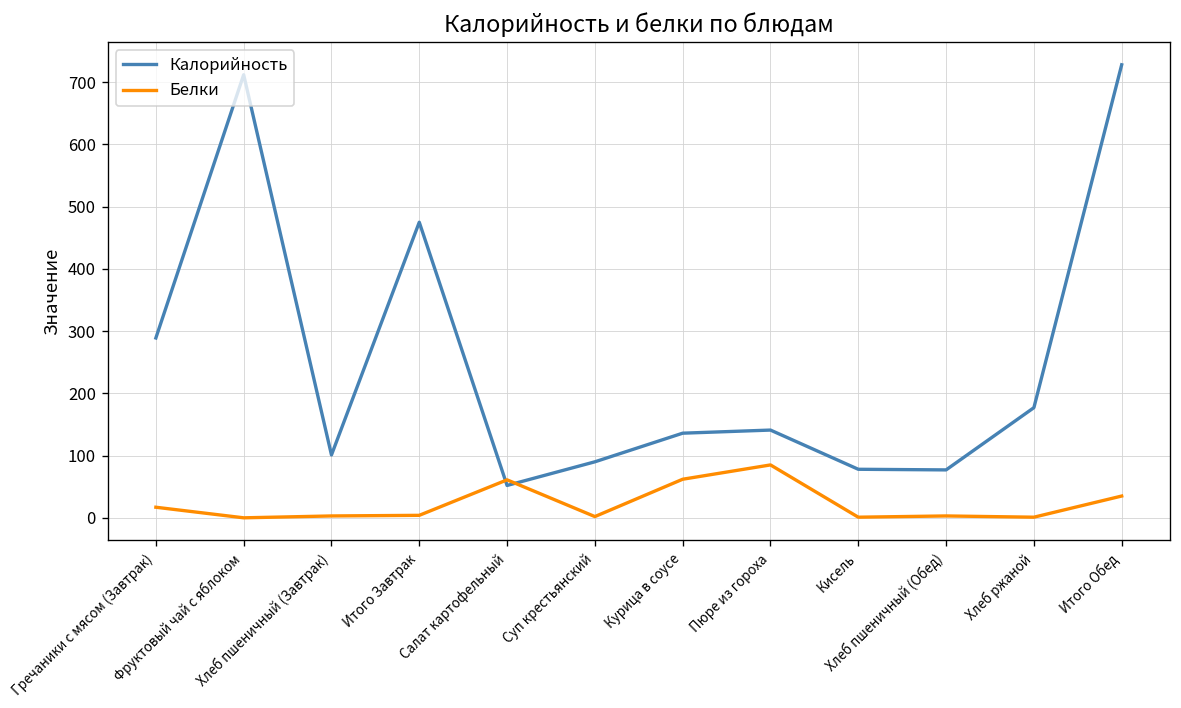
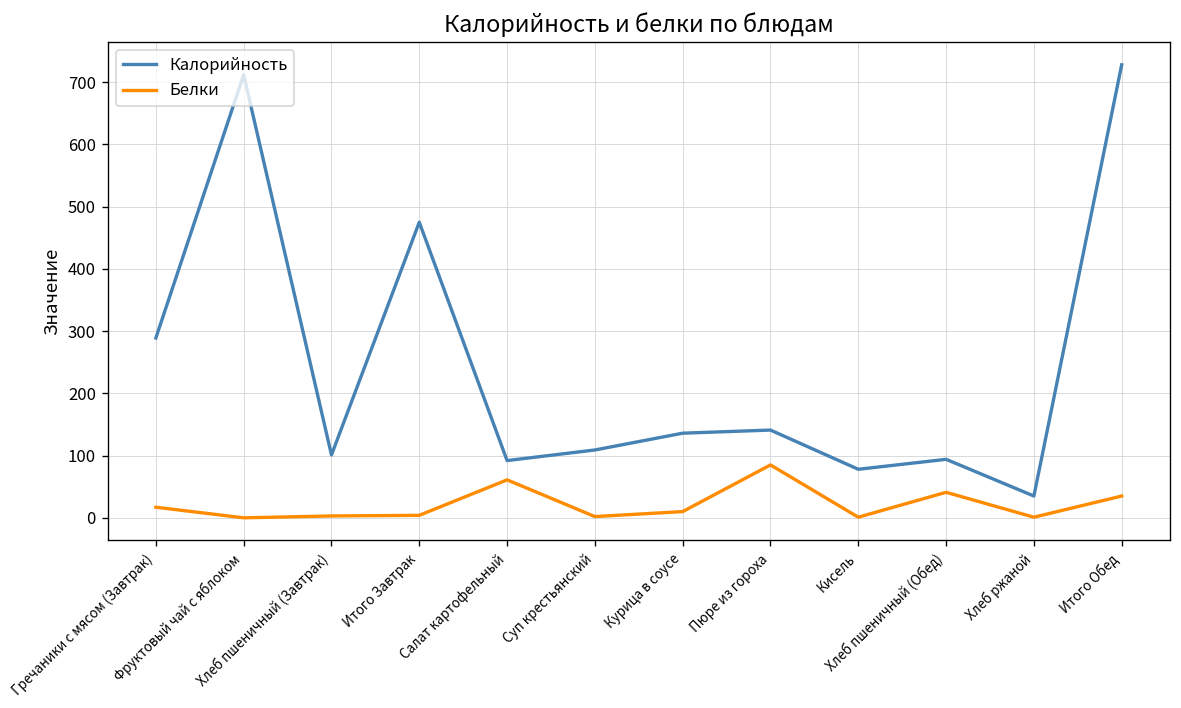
Калорийность, Салат картофельный: 50 -> 90
Калорийность, Суп крестьянский: 90 -> 110
Белки, Курица в соусе: 60 -> 10
Калорийность, Хлеб пшеничный (Обед): 80 -> 90
Белки, Хлеб пшеничный (Обед): 0 -> 40
Калорийность, Хлеб ржаной: 180 -> 40
